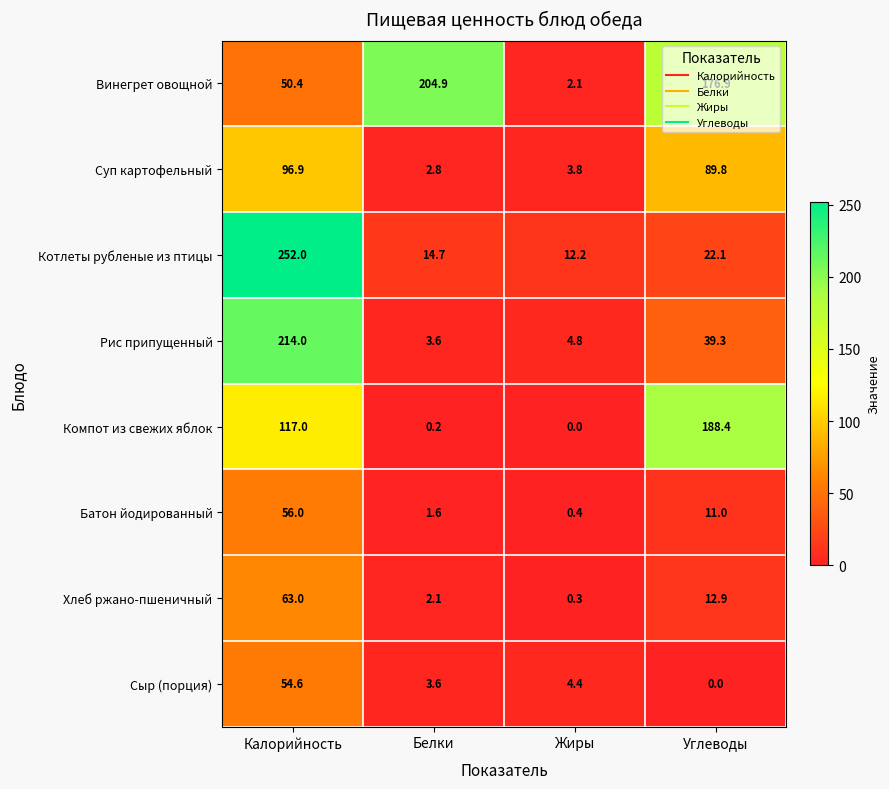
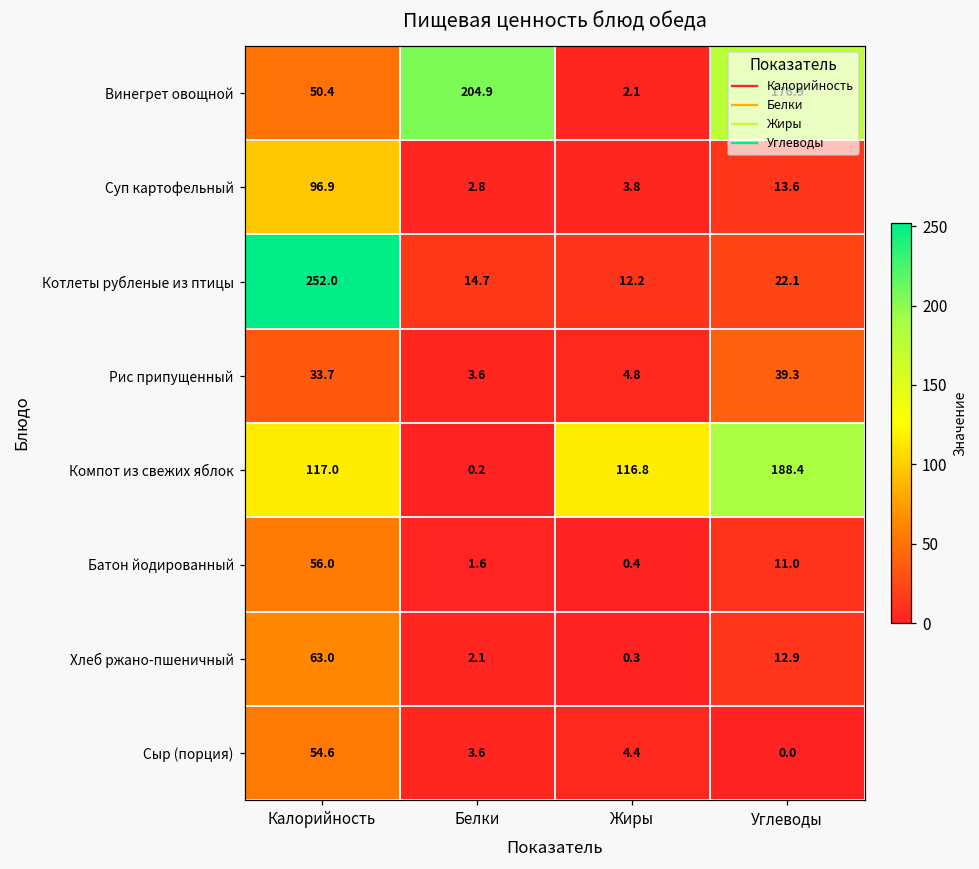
Суп картофельный, Углеводы: 89.8 -> 13.6
Рис припущенный, Калорийность: 214.0 -> 33.7
Компот из свежих яблок, Жиры: 0.0 -> 116.8
